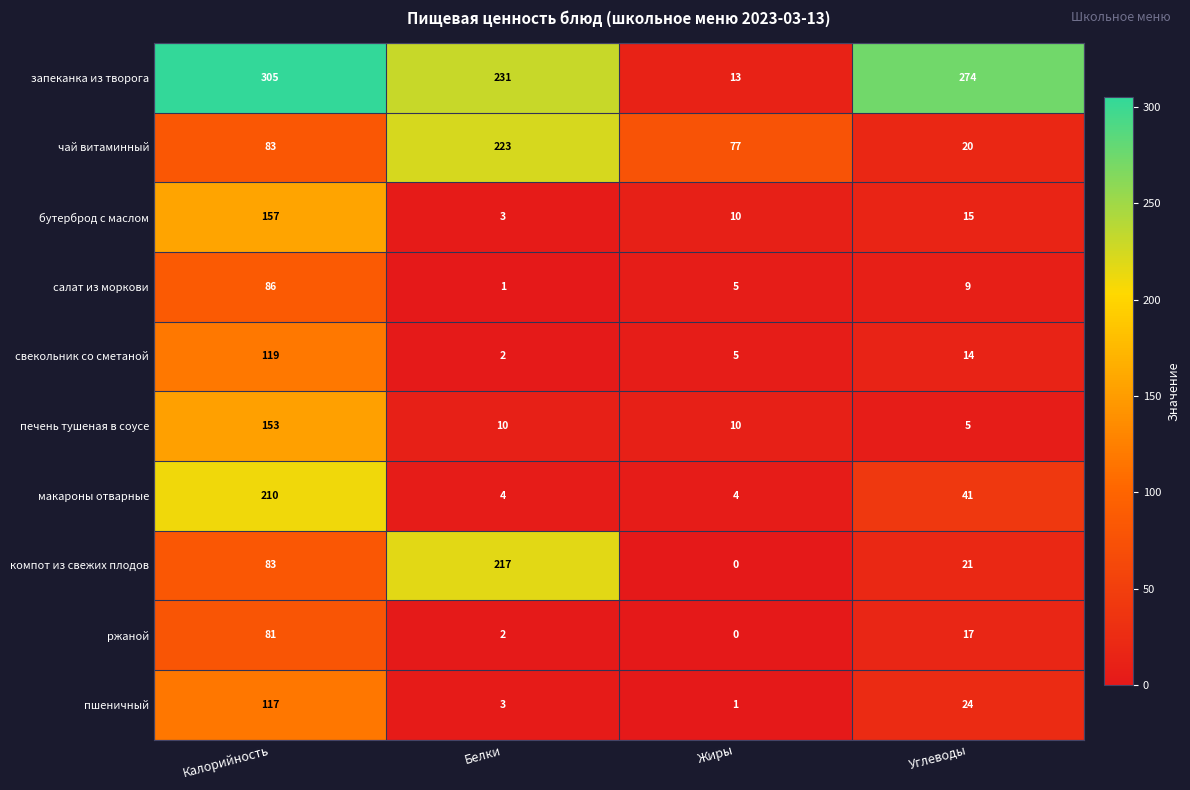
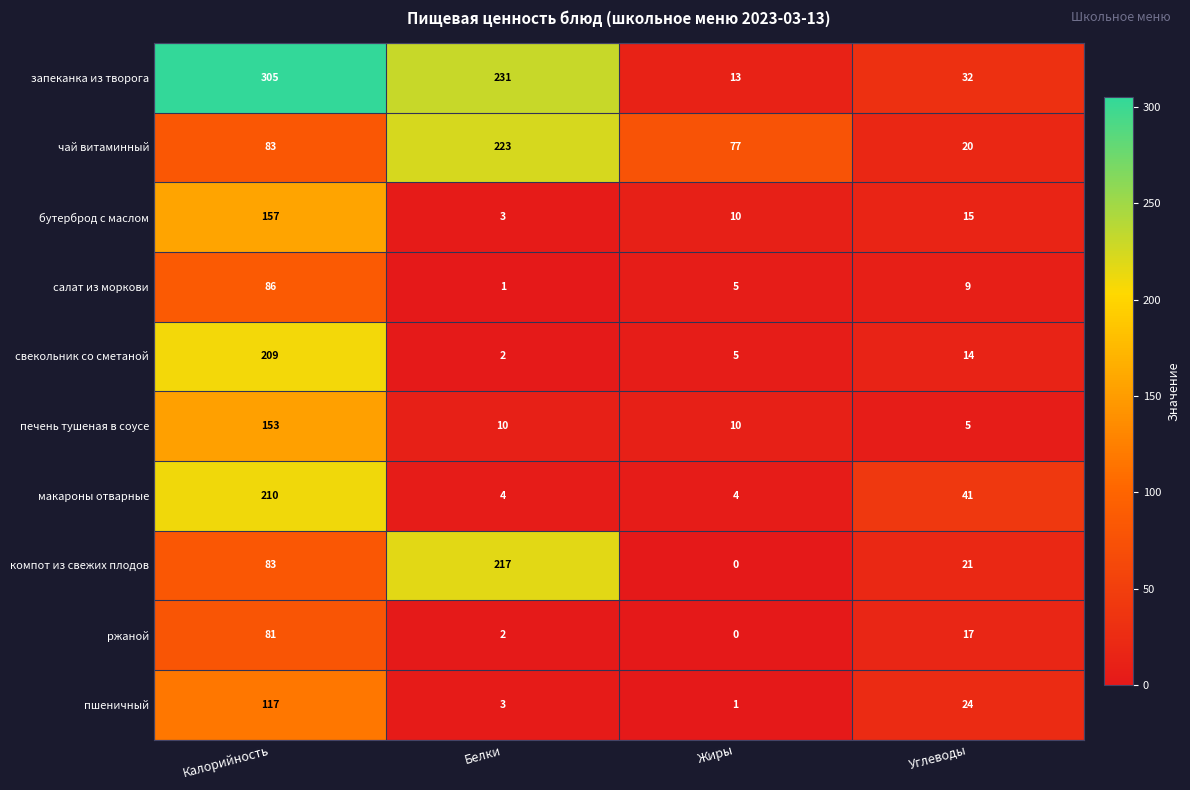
запеканка из творога, Углеводы: 274 -> 32
свекольник со сметаной, Калорийность: 119 -> 209
